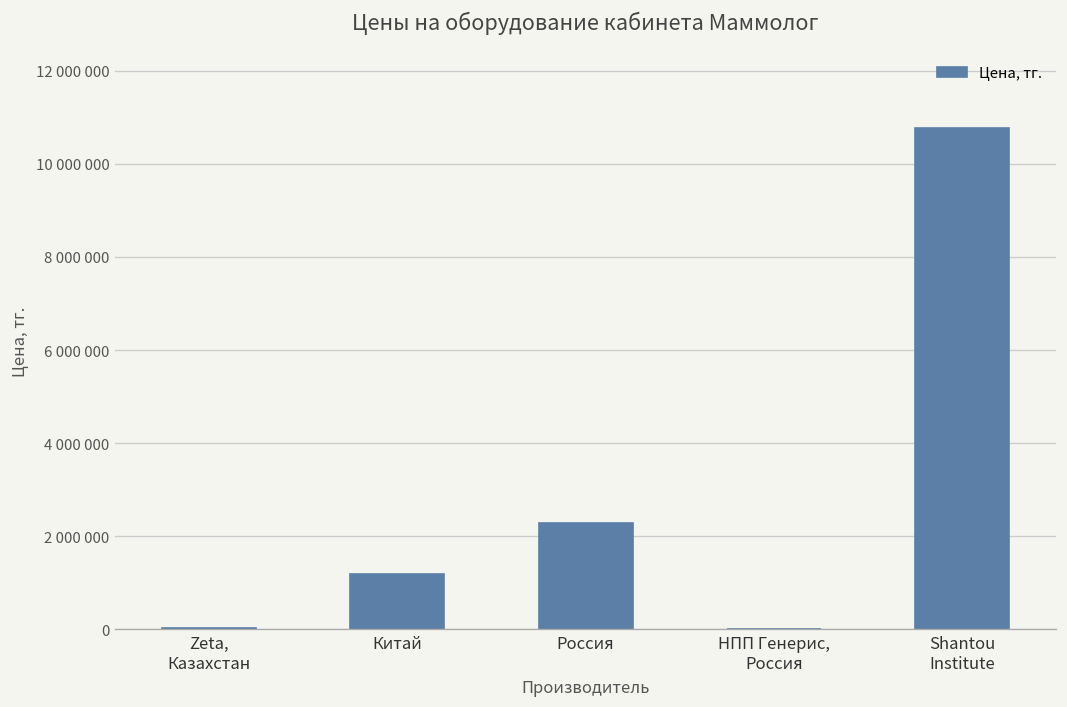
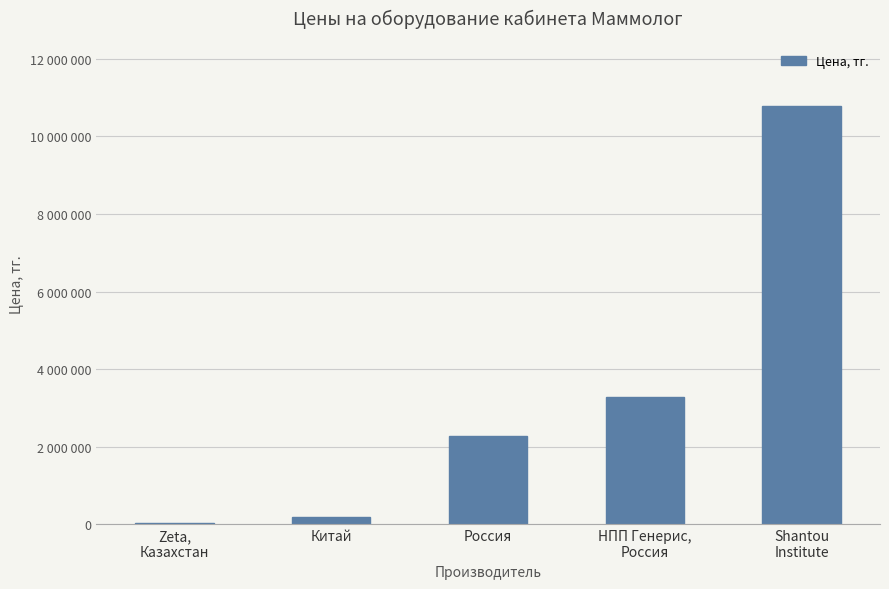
Китай: 1200000 -> 200000
НПП Генерис, Россия: 0 -> 3300000
